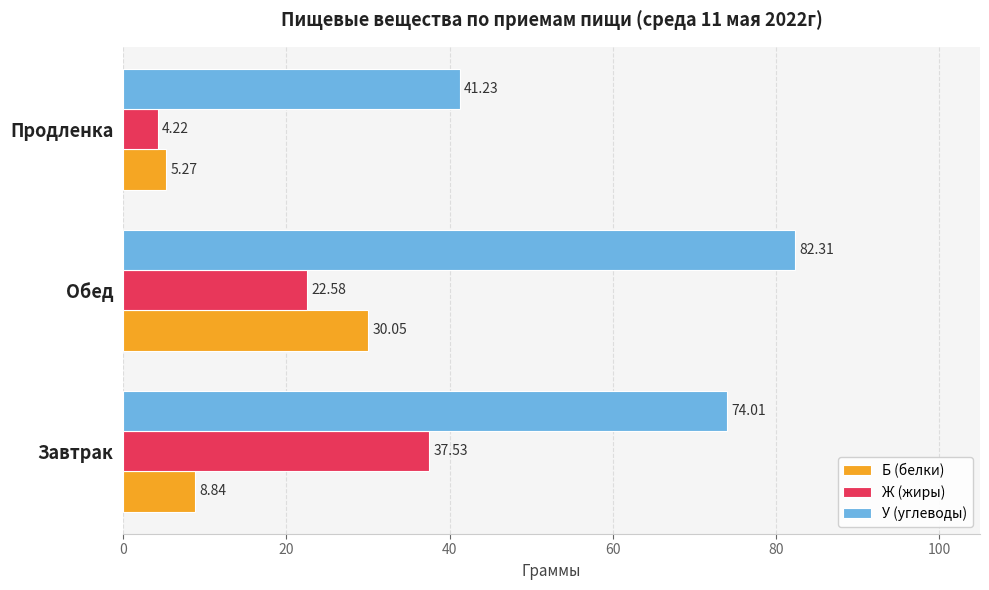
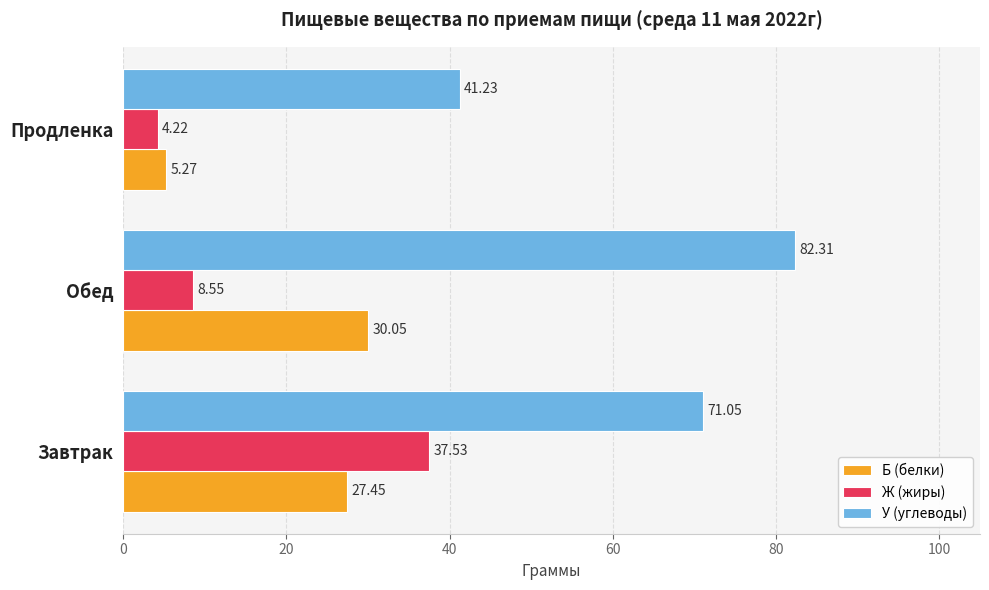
Ж (жиры), Обед: 22.58 -> 8.55
У (углеводы), Завтрак: 74.01 -> 71.05
Б (белки), Завтрак: 8.84 -> 27.45
